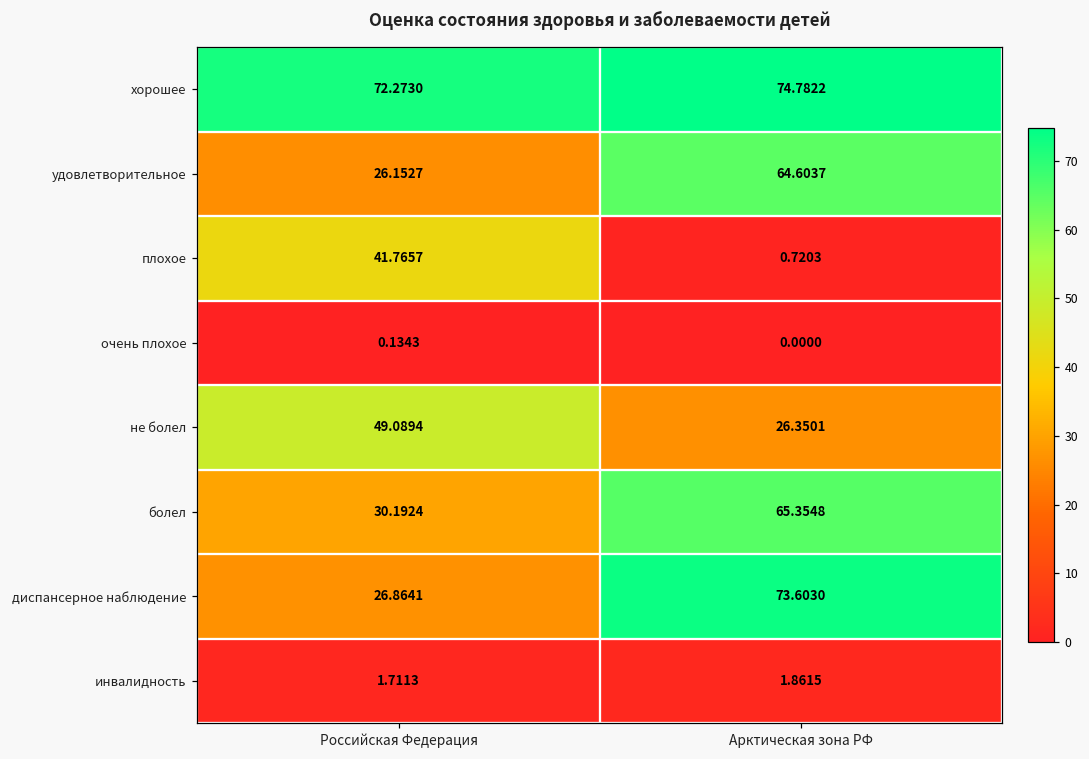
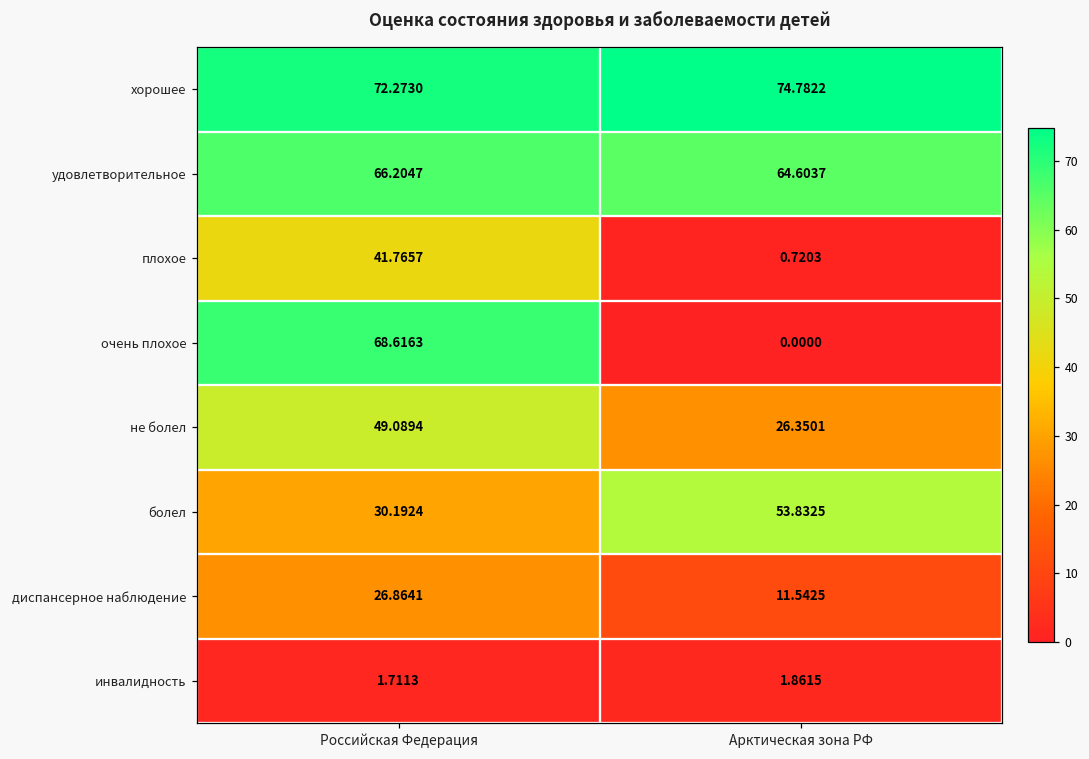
удовлетворительное, Российская Федерация: 26.1527 -> 66.2047
очень плохое, Российская Федерация: 0.1343 -> 68.6163
болел, Арктическая зона РФ: 65.3548 -> 53.8325
диспансерное наблюдение, Арктическая зона РФ: 73.6030 -> 11.5425
